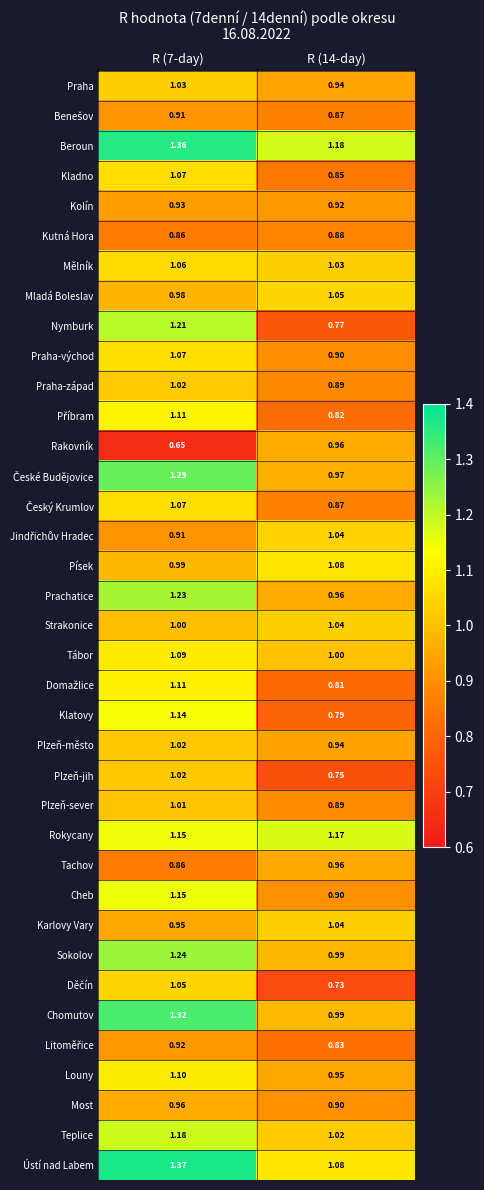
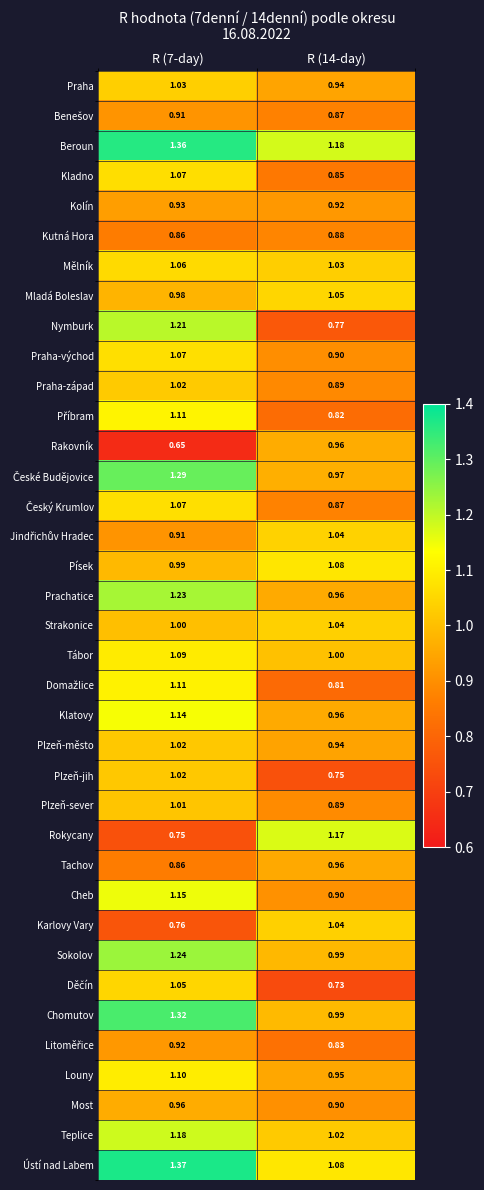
Klatovy, R (14-day): 0.79 -> 0.96
Rokycany, R (7-day): 1.15 -> 0.75
Karlovy Vary, R (7-day): 0.95 -> 0.76
